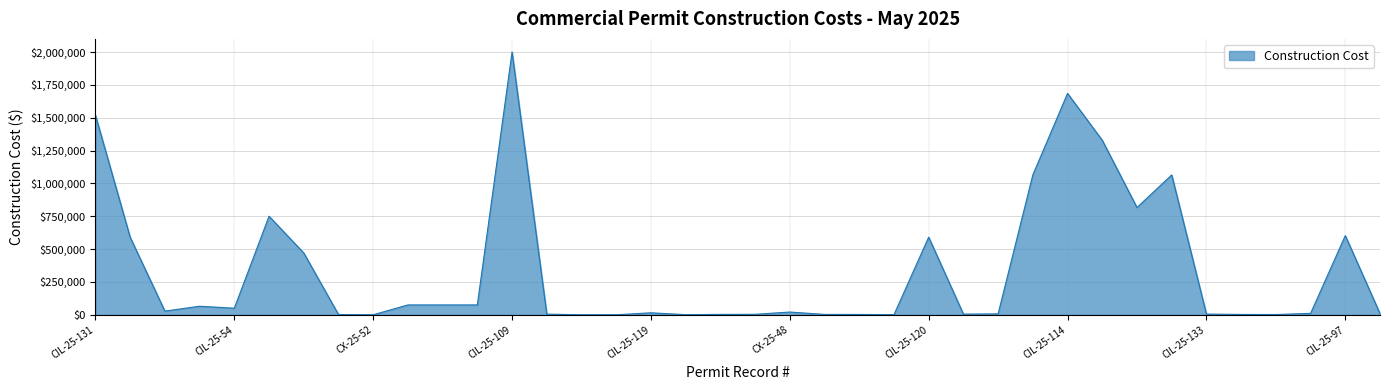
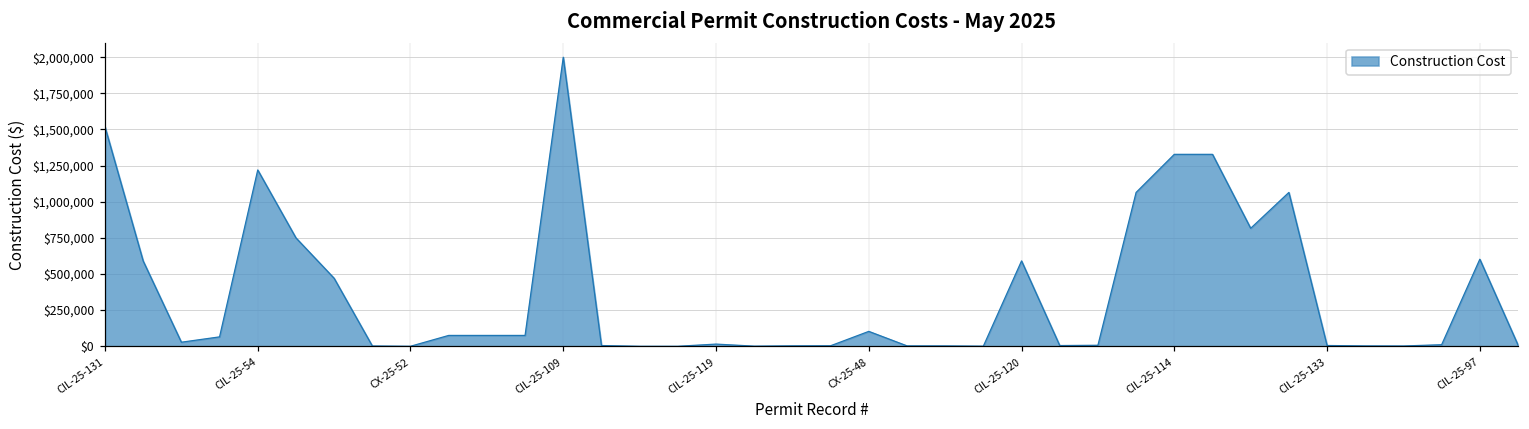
CIL-25-54: $50,000 -> $1,220,000
CX-25-48: $20,000 -> $100,000
CIL-25-114: $1,680,000 -> $1,330,000
